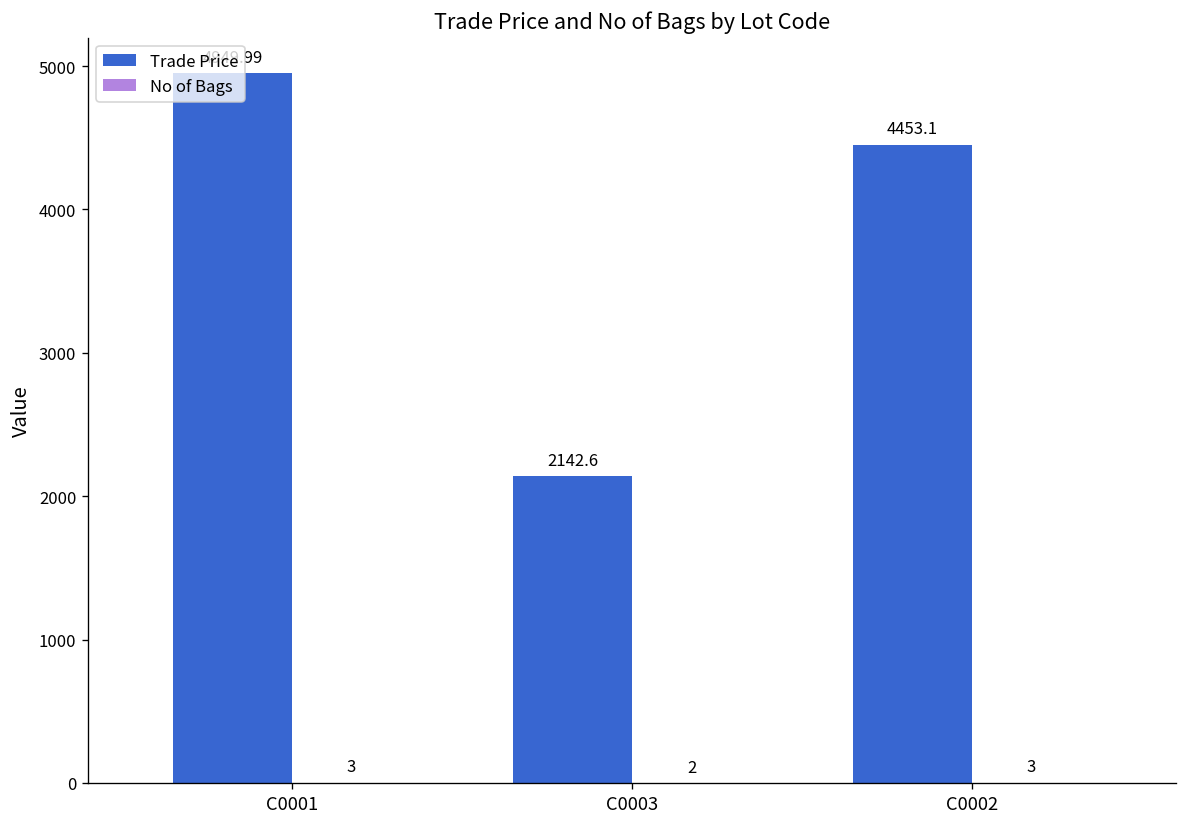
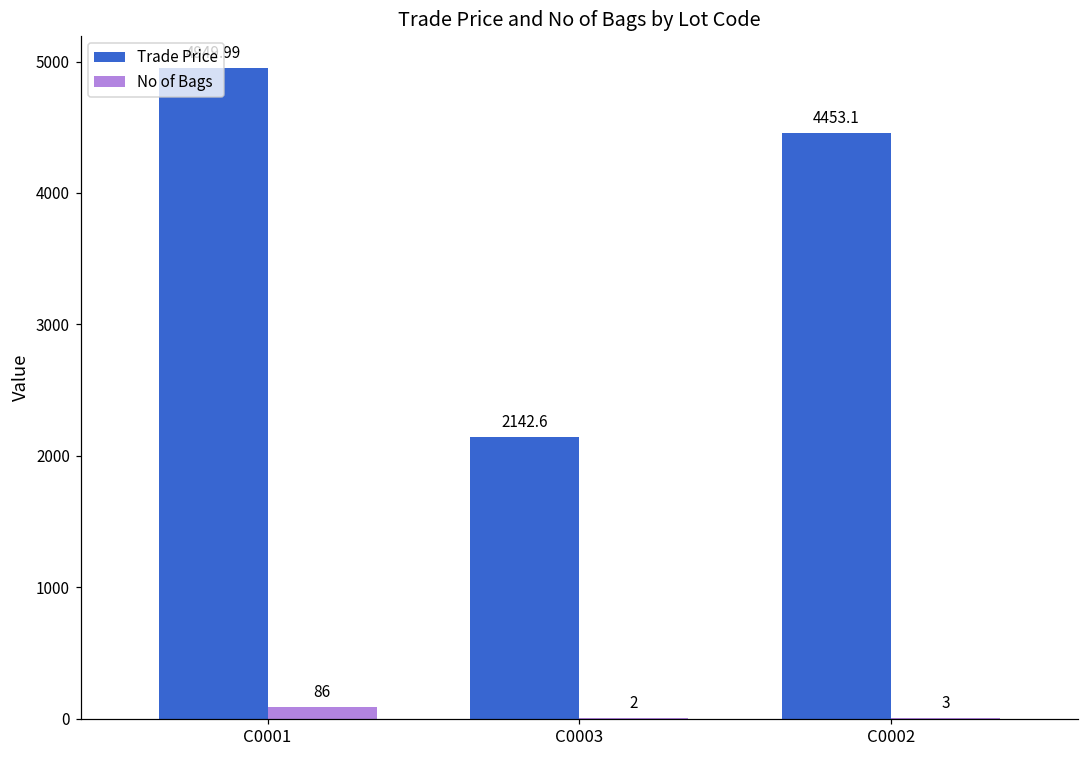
No of Bags, C0001: 3 -> 86
